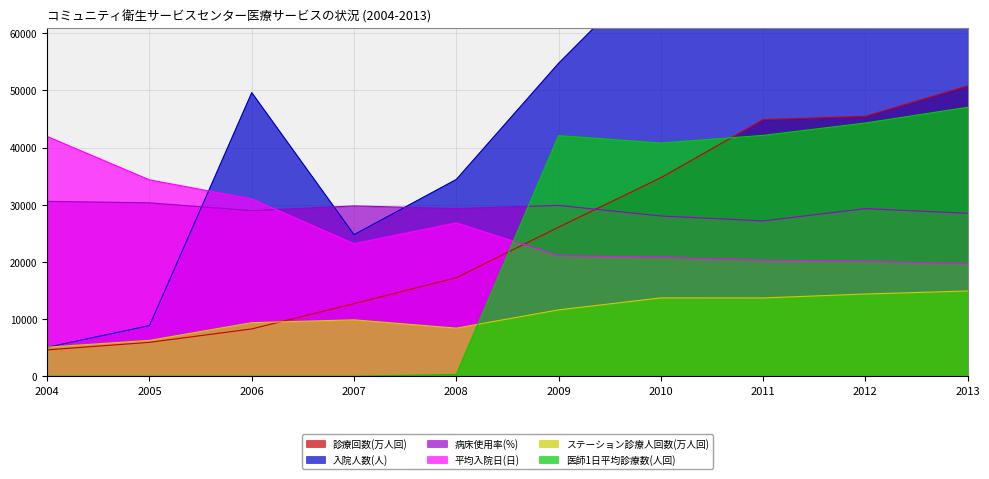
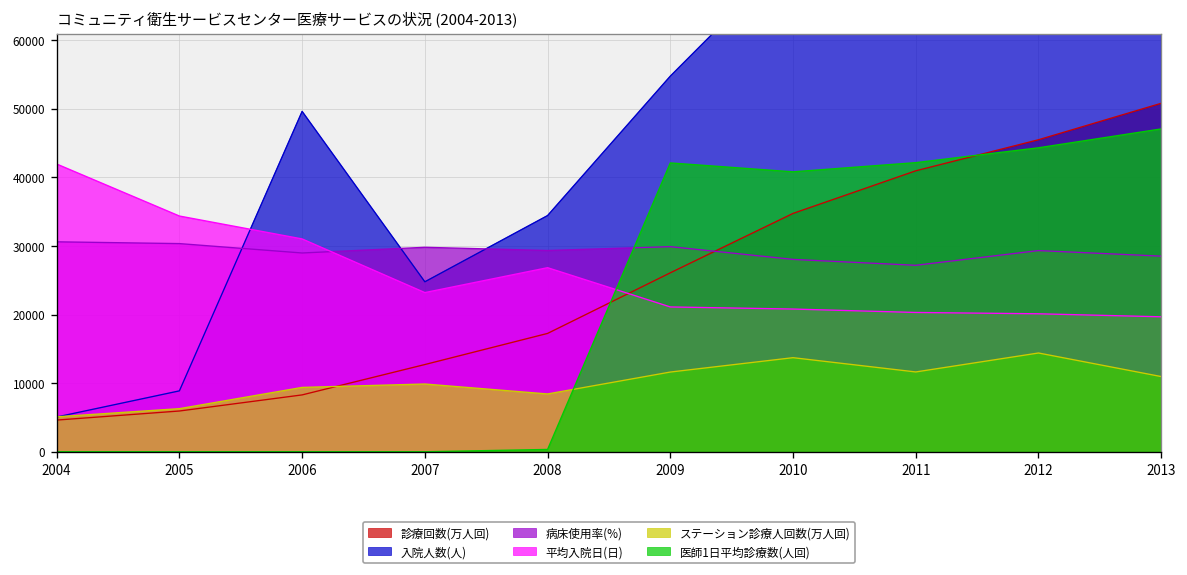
診療回数(万人回), 2011: 45000 -> 41000
ステーション診療人回数(万人回), 2011: 14000 -> 12000
ステーション診療人回数(万人回), 2013: 15000 -> 11000
